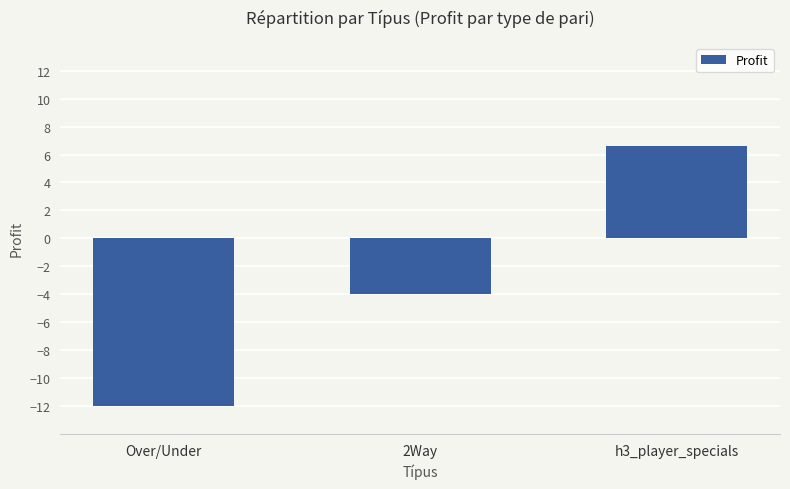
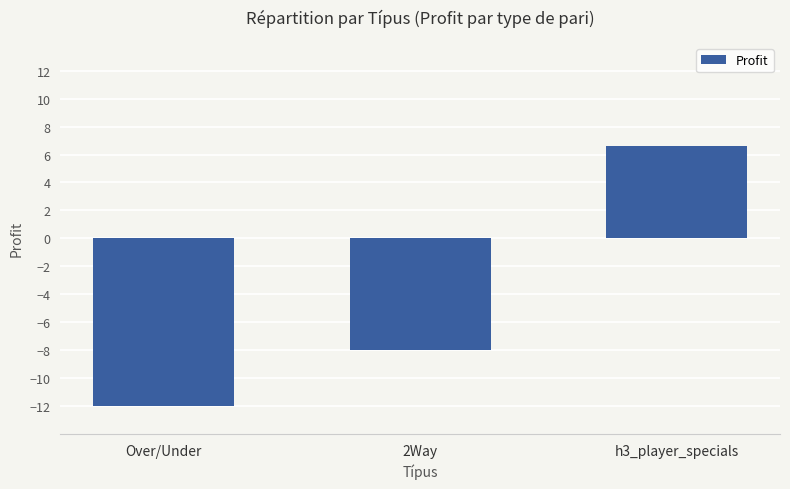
2Way: -4 -> -8
